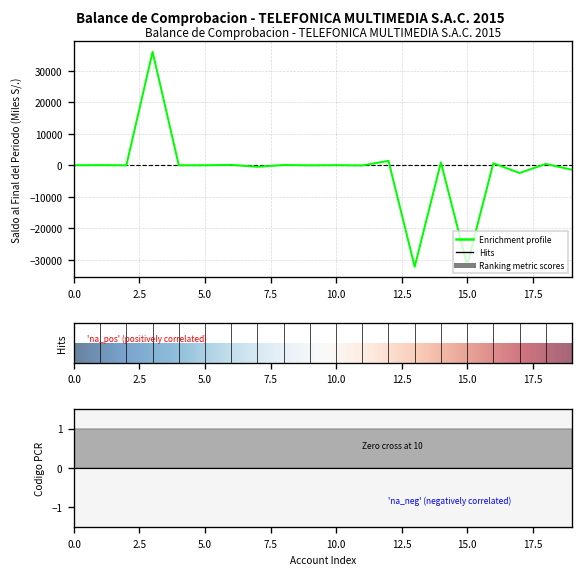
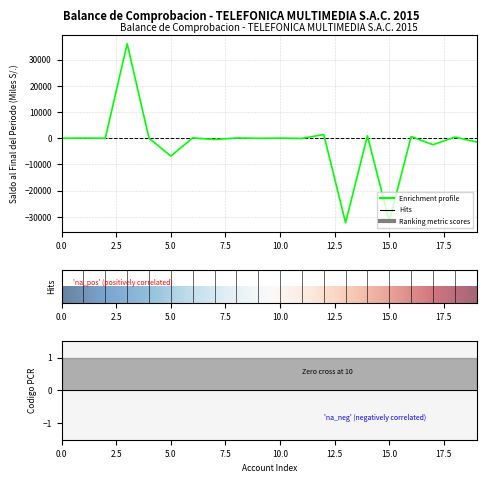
Balance de Comprobacion - TELEFONICA MULTIMEDIA S.A.C. 2015, 5.0: 0 -> -7000
